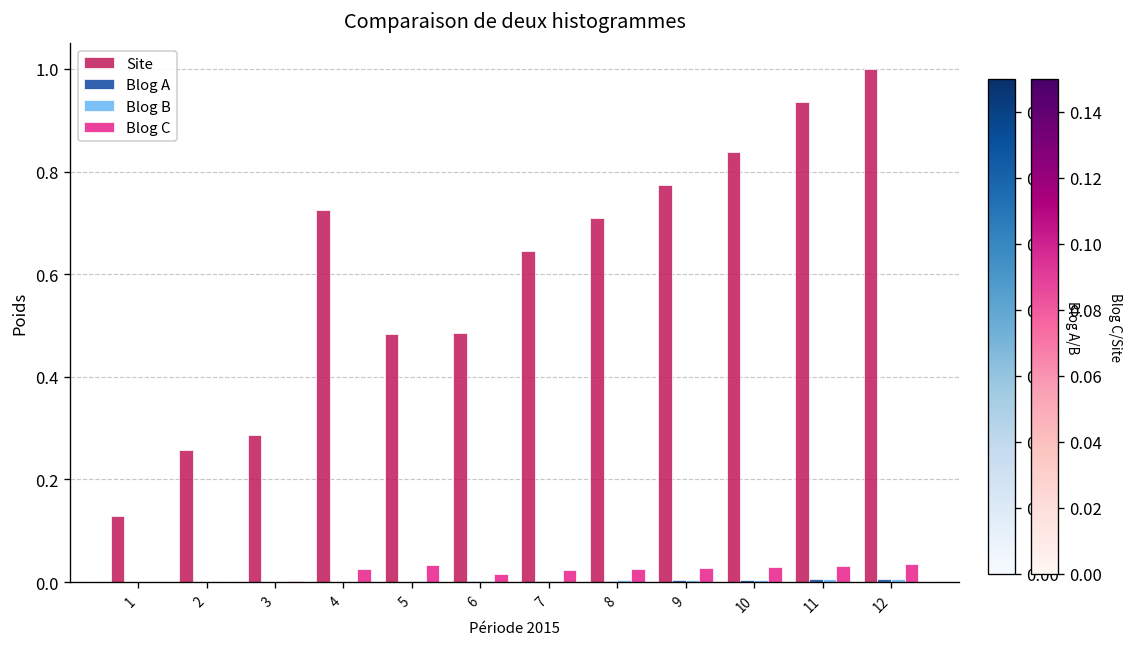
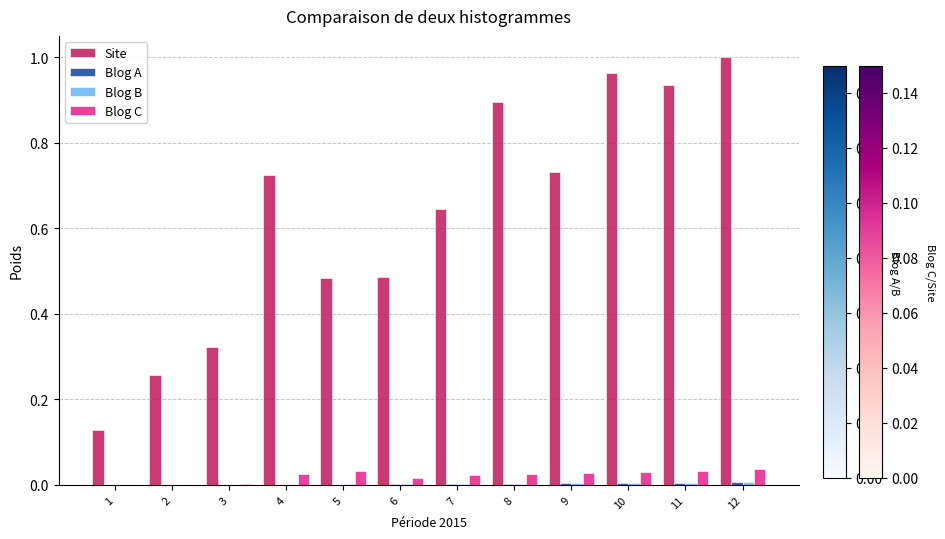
Site, 3: 0.29 -> 0.32
Site, 8: 0.71 -> 0.90
Site, 9: 0.77 -> 0.73
Site, 10: 0.84 -> 0.96
